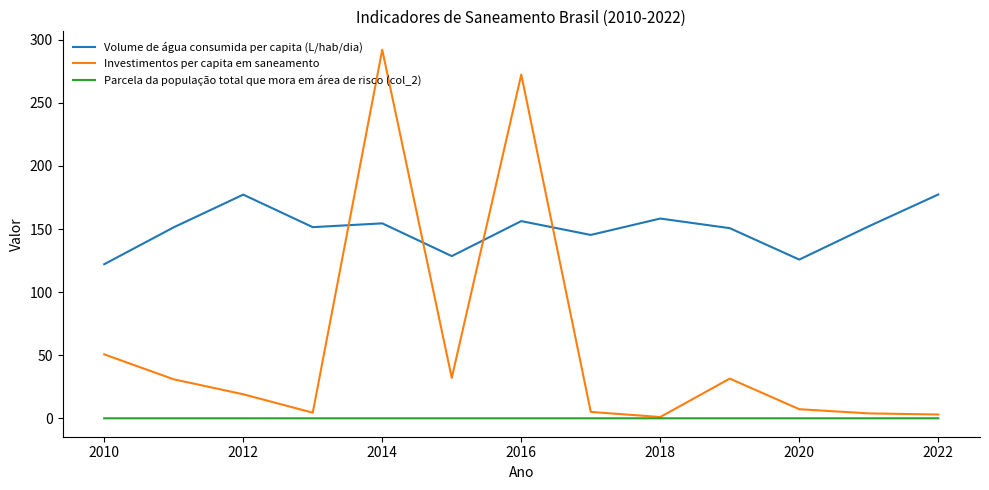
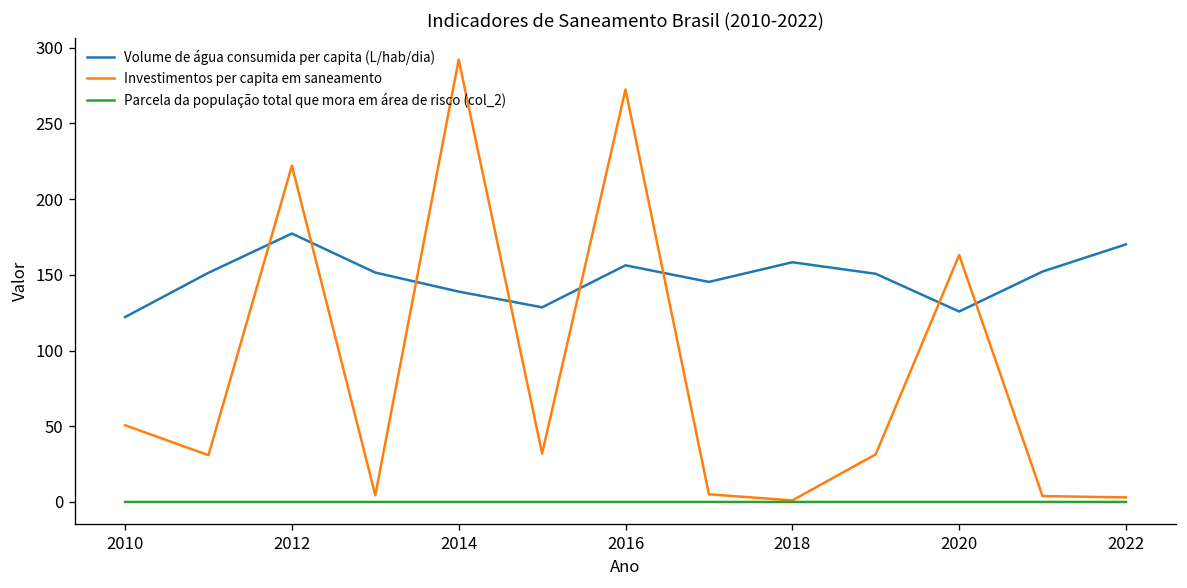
Investimentos per capita em saneamento, 2012: 19 -> 222
Volume de água consumida per capita (L/hab/dia), 2014: 155 -> 139
Investimentos per capita em saneamento, 2020: 7 -> 163
Volume de água consumida per capita (L/hab/dia), 2022: 177 -> 170
